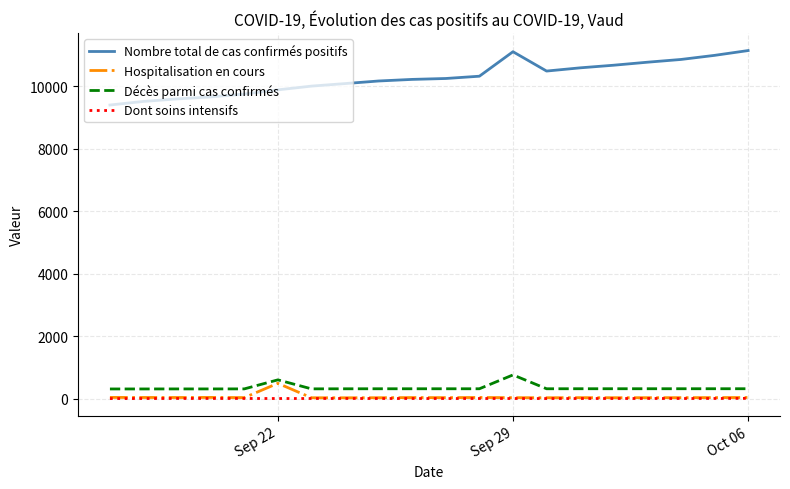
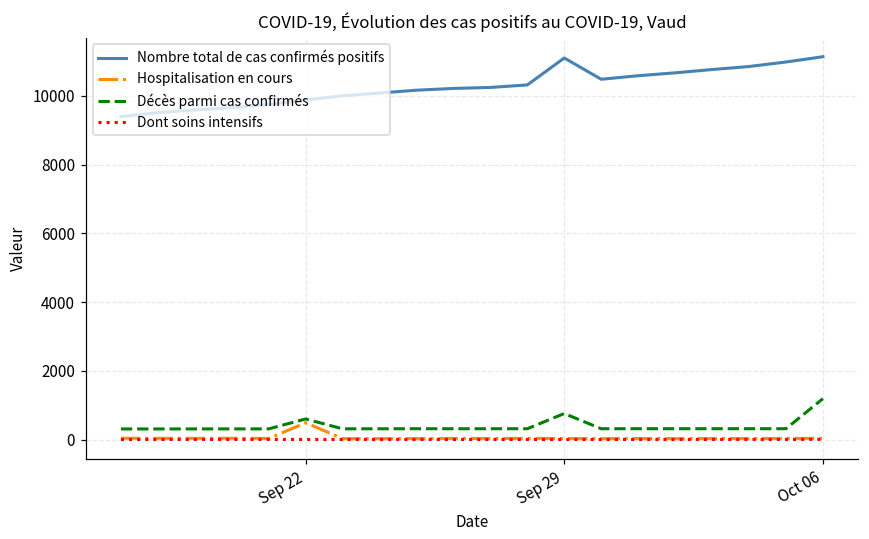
Décès parmi cas confirmés, Oct 06: 300 -> 1200
